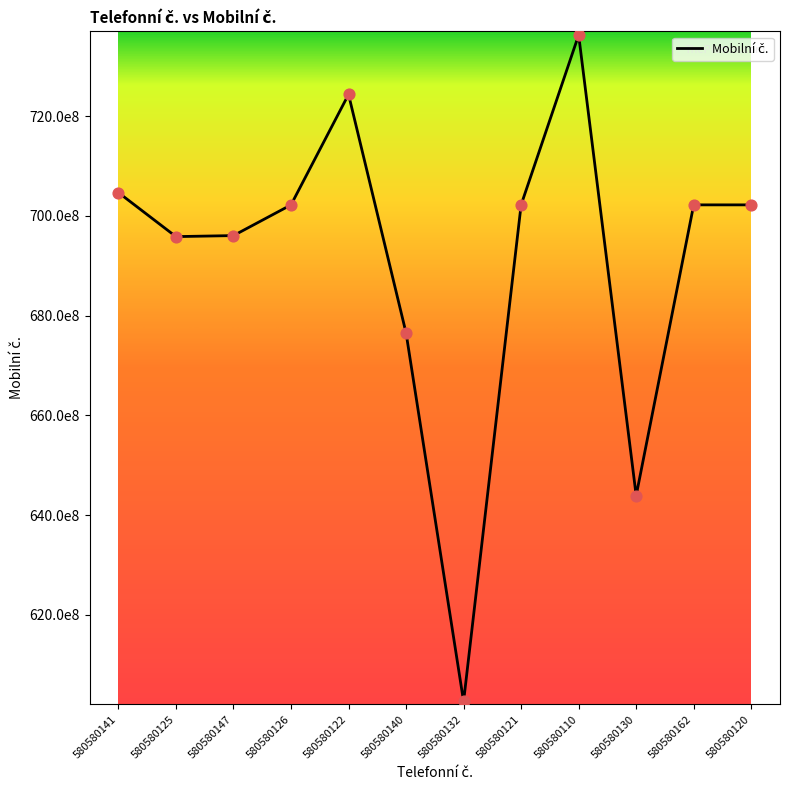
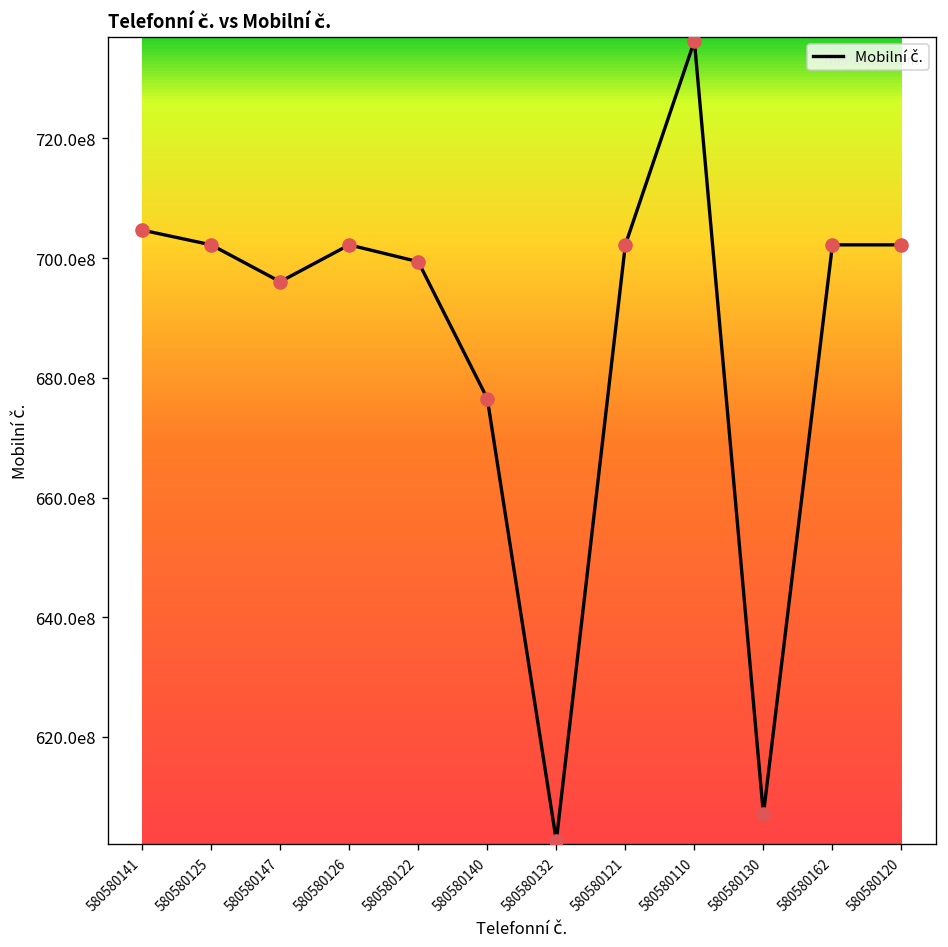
580580125: 69600000000 -> 70200000000
580580122: 72400000000 -> 69900000000
580580130: 64400000000 -> 60700000000
